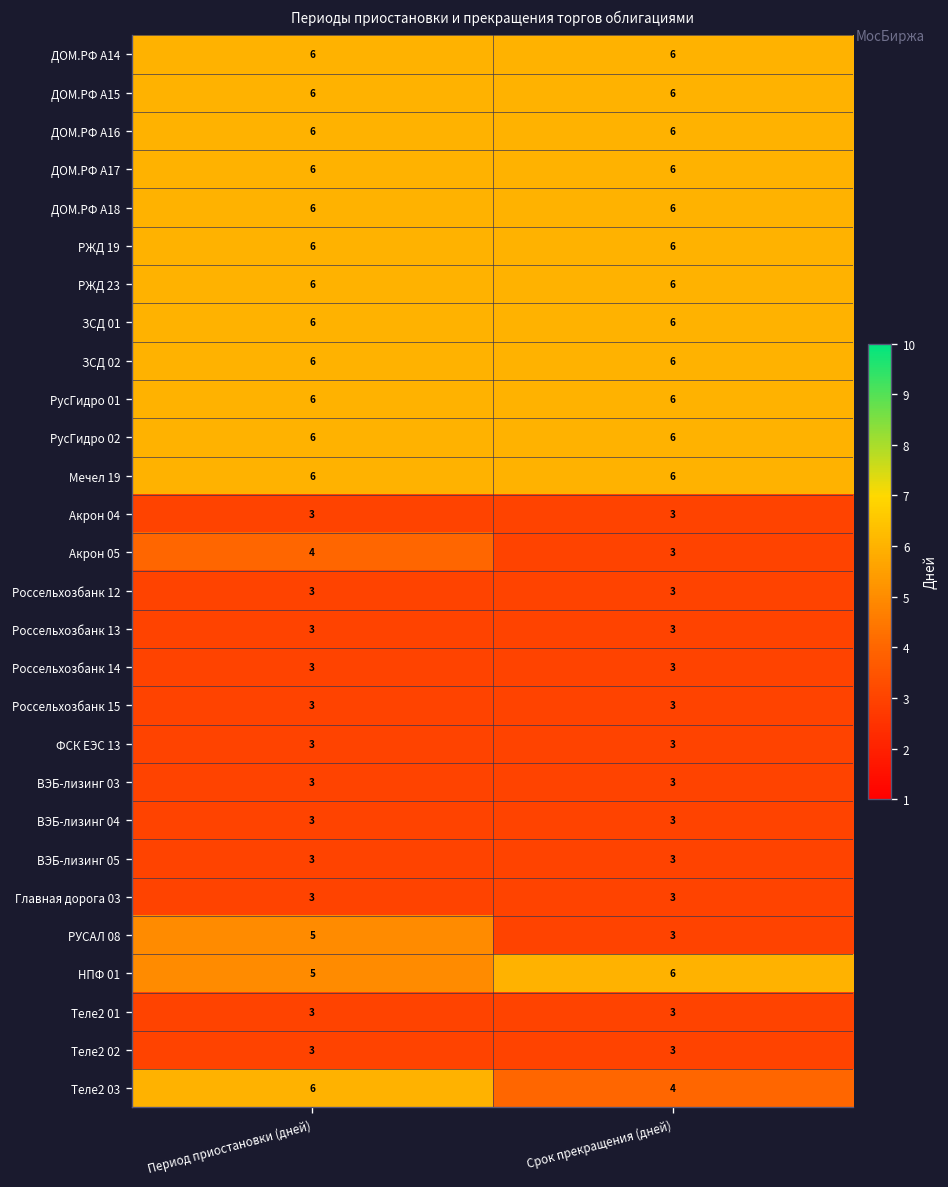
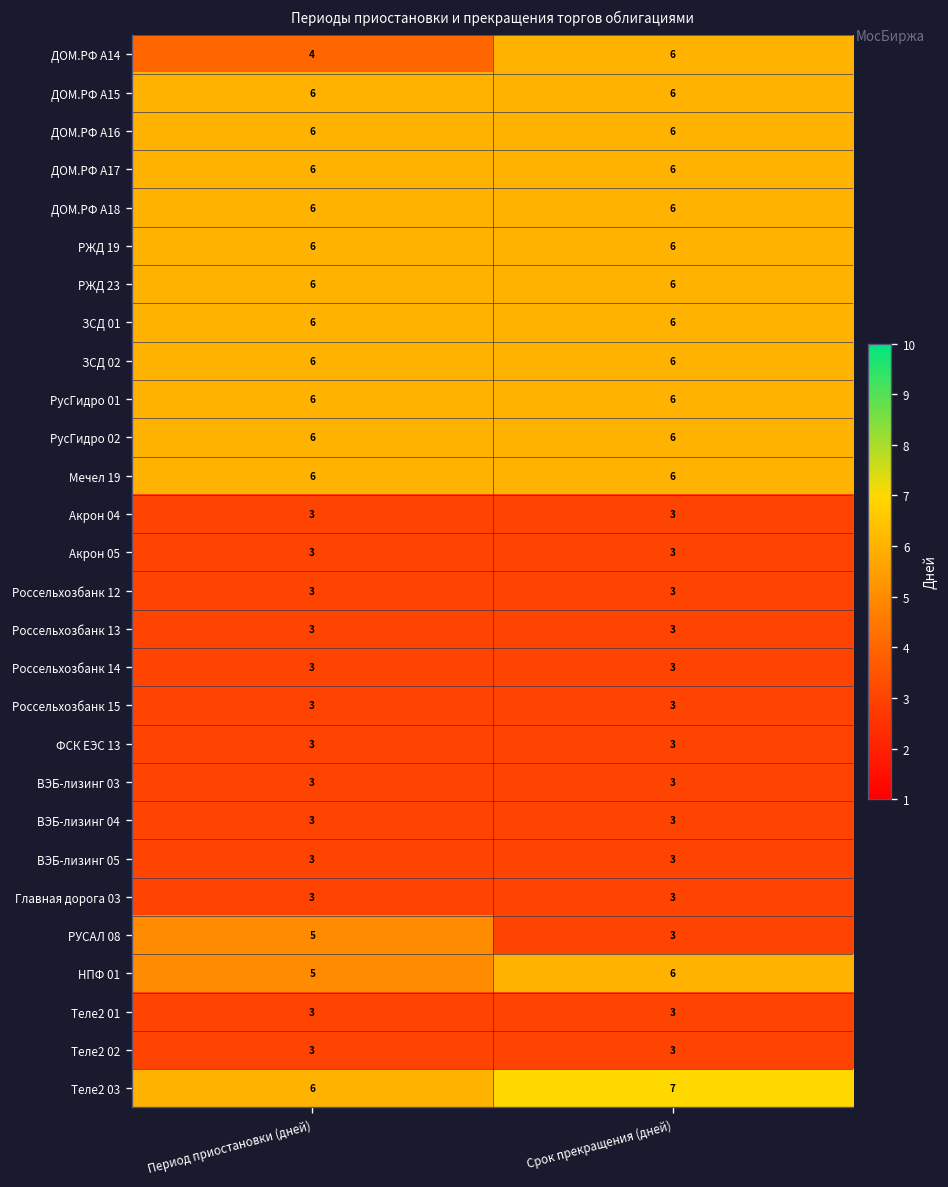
ДОМ.РФ А14, Период приостановки (дней): 6 -> 4
Акрон 05, Период приостановки (дней): 4 -> 3
Теле2 03, Срок прекращения (дней): 4 -> 7
